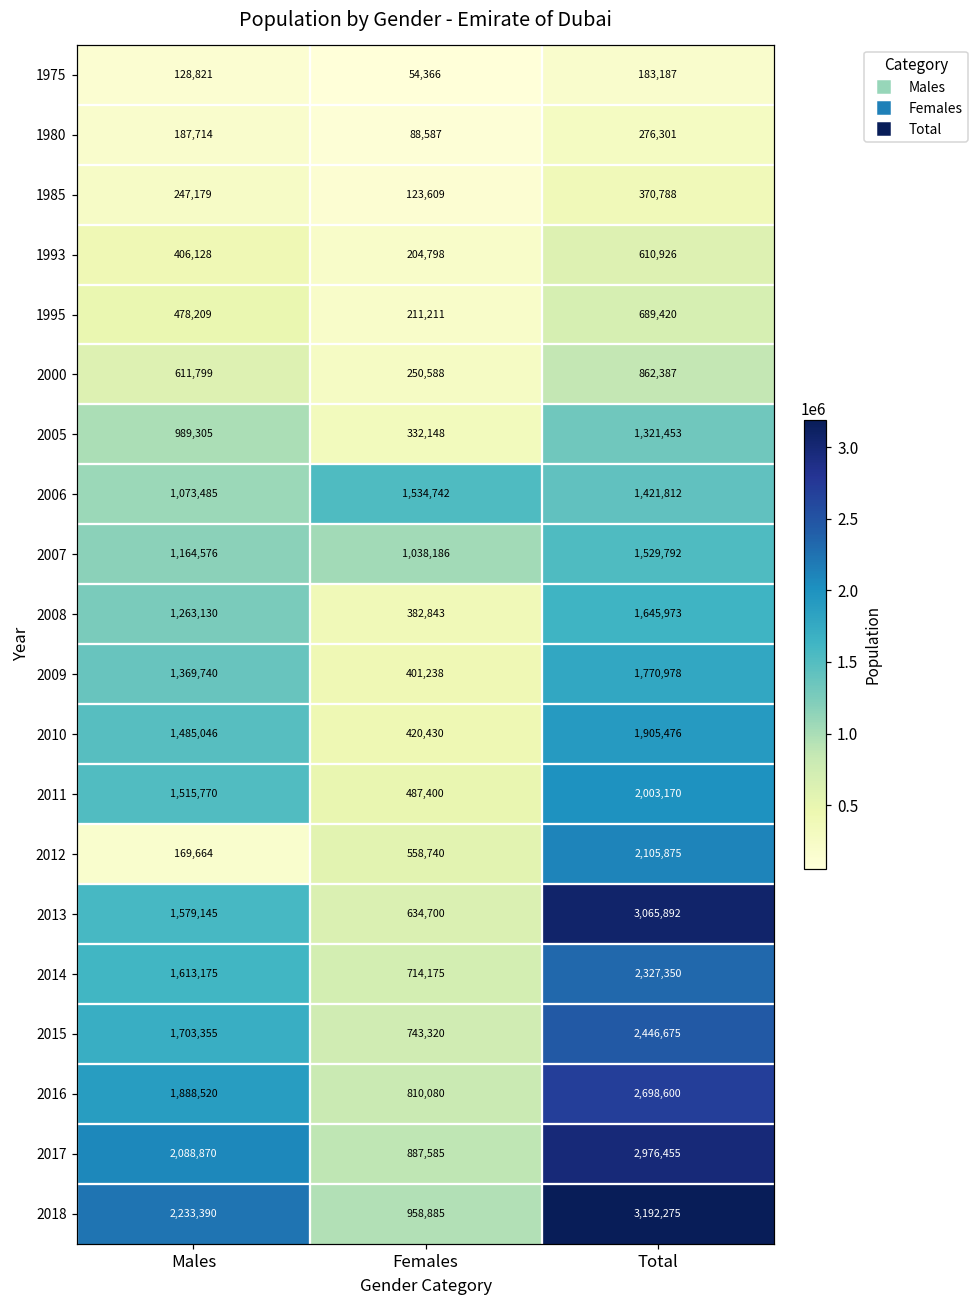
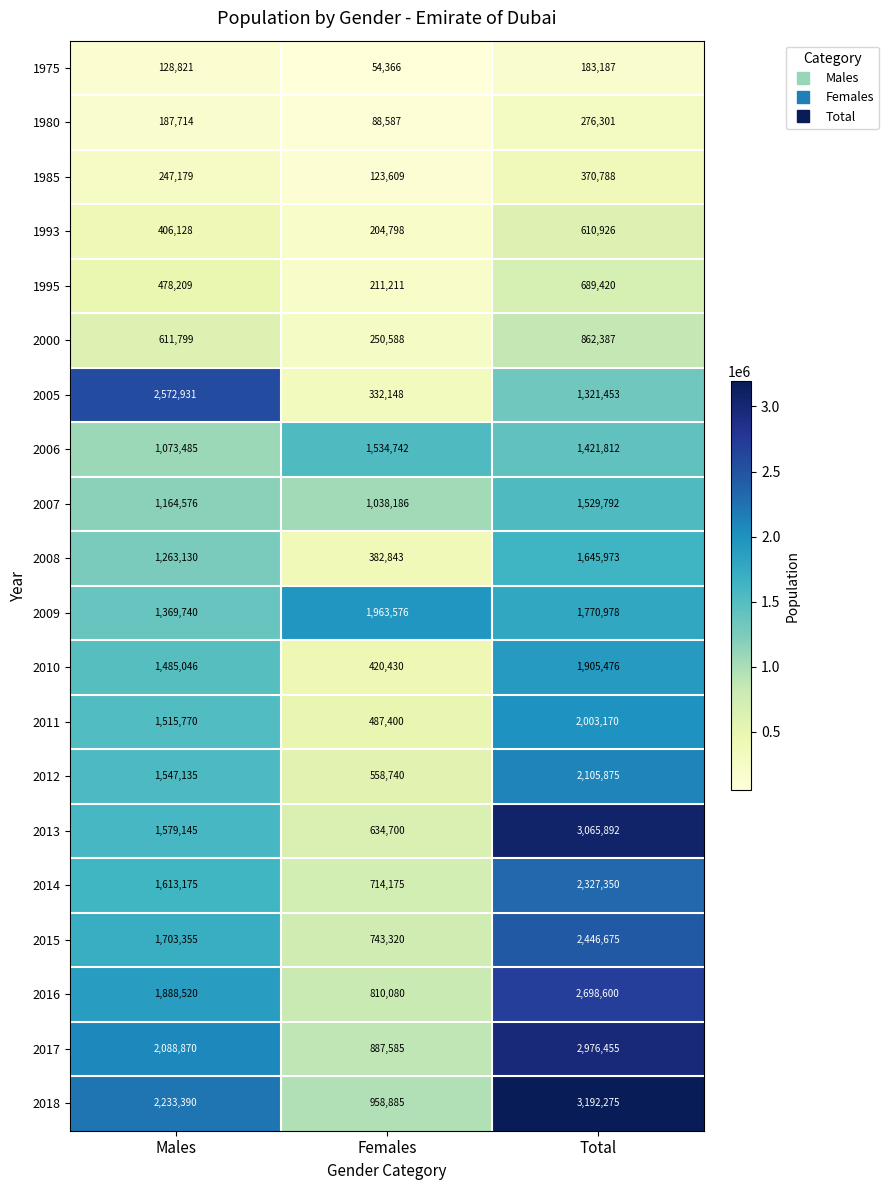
2005, Males: 989,305 -> 2,572,931
2009, Females: 401,238 -> 1,963,576
2012, Males: 169,664 -> 1,547,135
